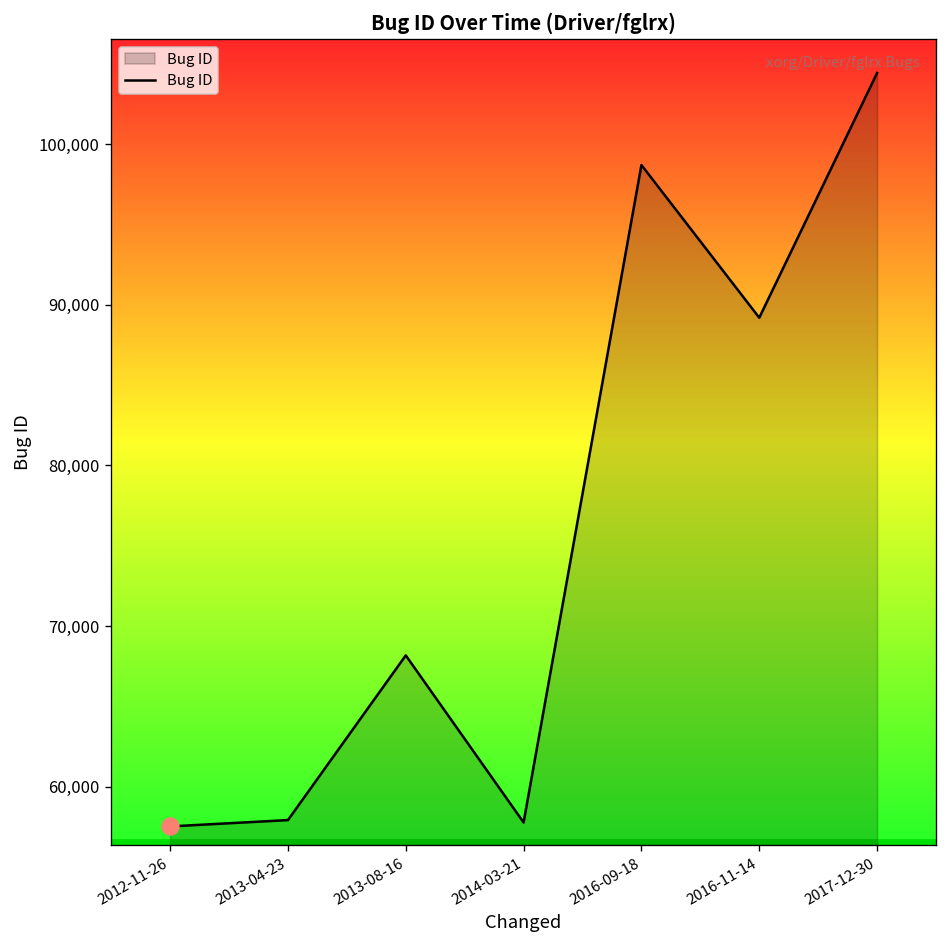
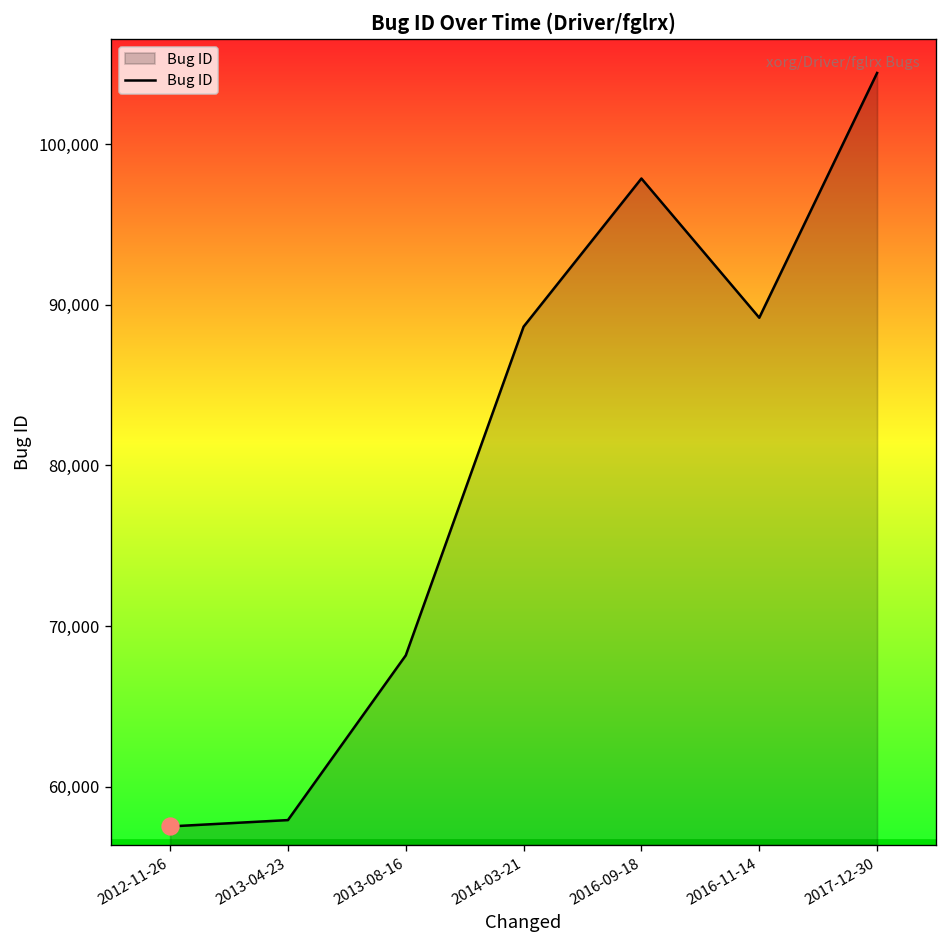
Bug ID, 2014-03-21: 57,800 -> 88,600
Bug ID, 2016-09-18: 98,700 -> 97,900
